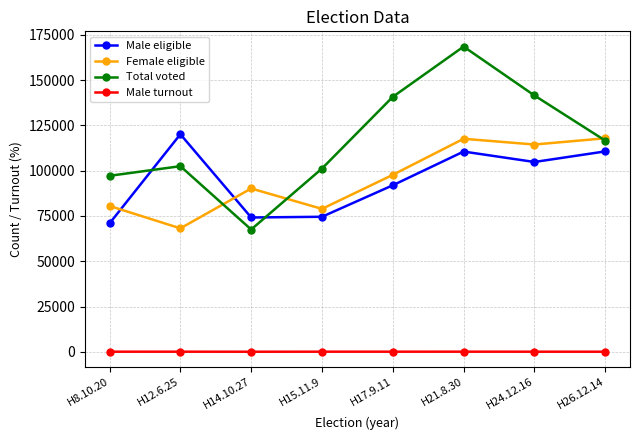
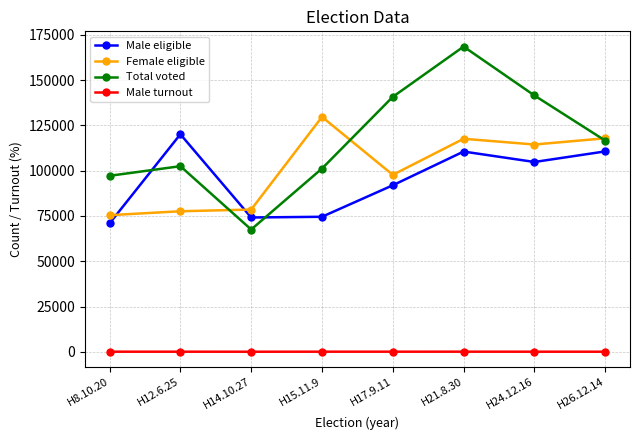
Female eligible, H8.10.20: 81000 -> 75000
Female eligible, H12.6.25: 68000 -> 78000
Female eligible, H14.10.27: 90000 -> 79000
Female eligible, H15.11.9: 79000 -> 130000
